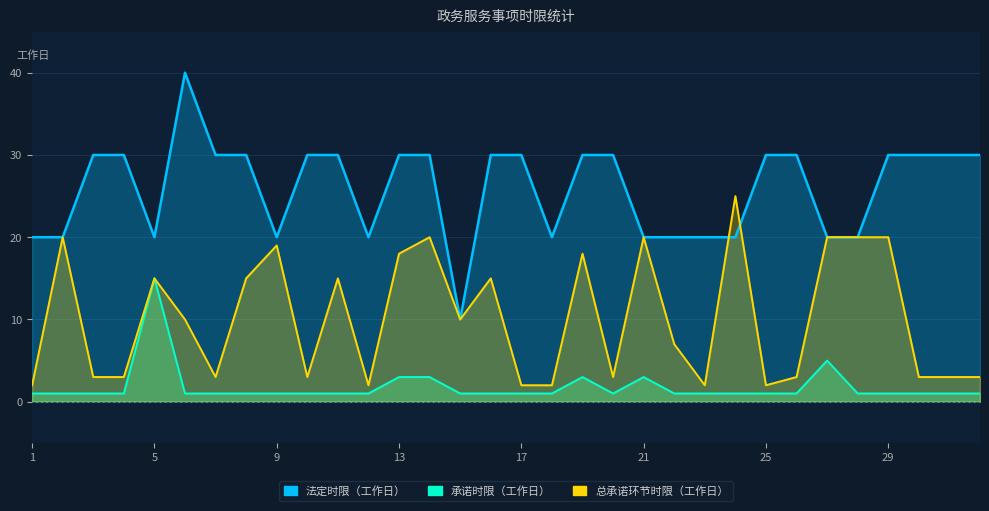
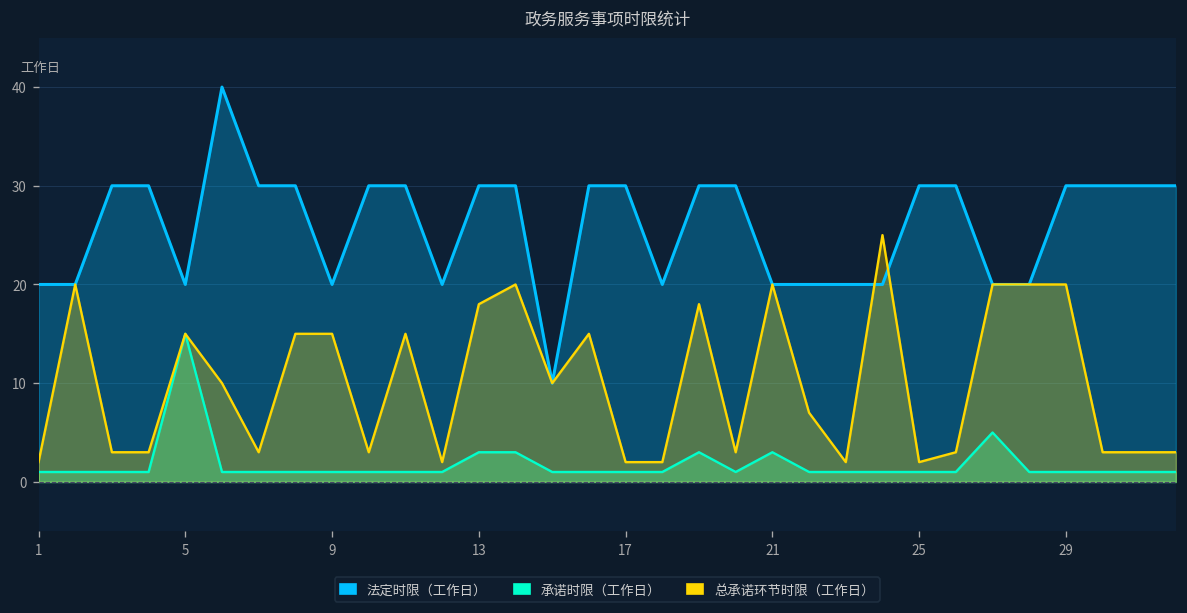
总承诺环节时限（工作日）, 9: 19 -> 15
